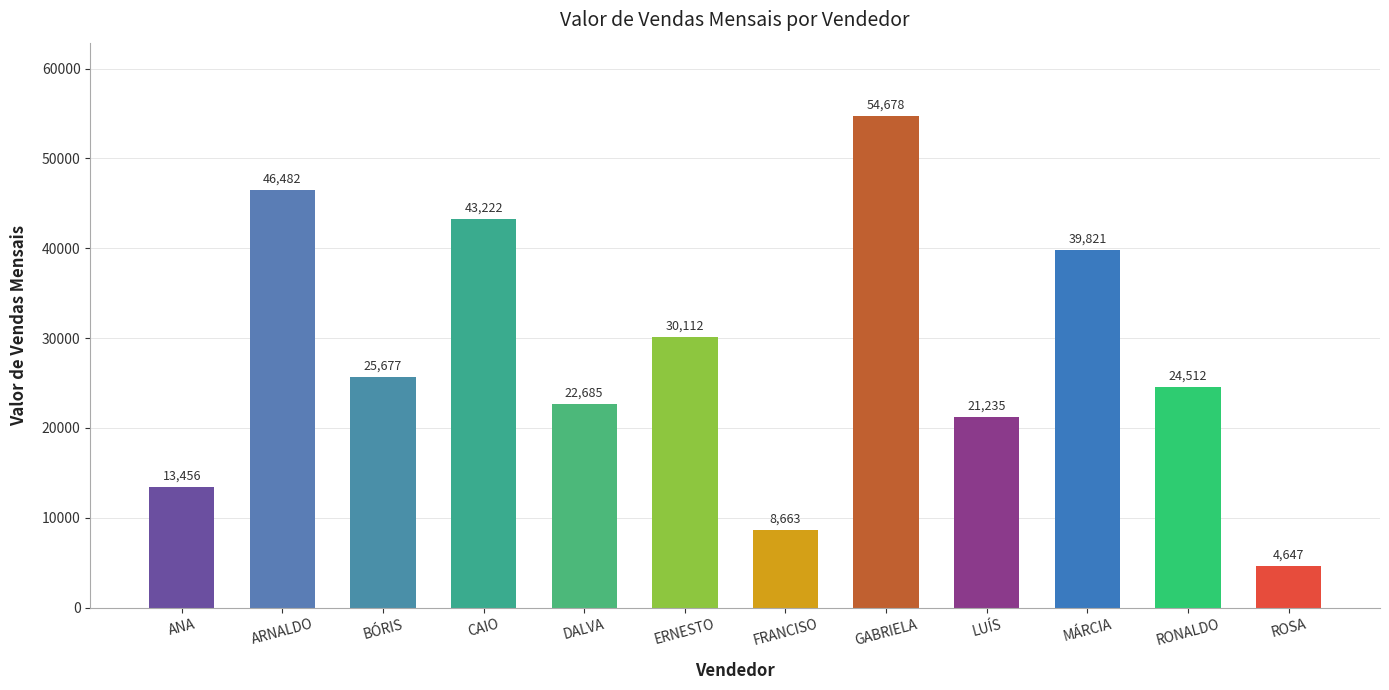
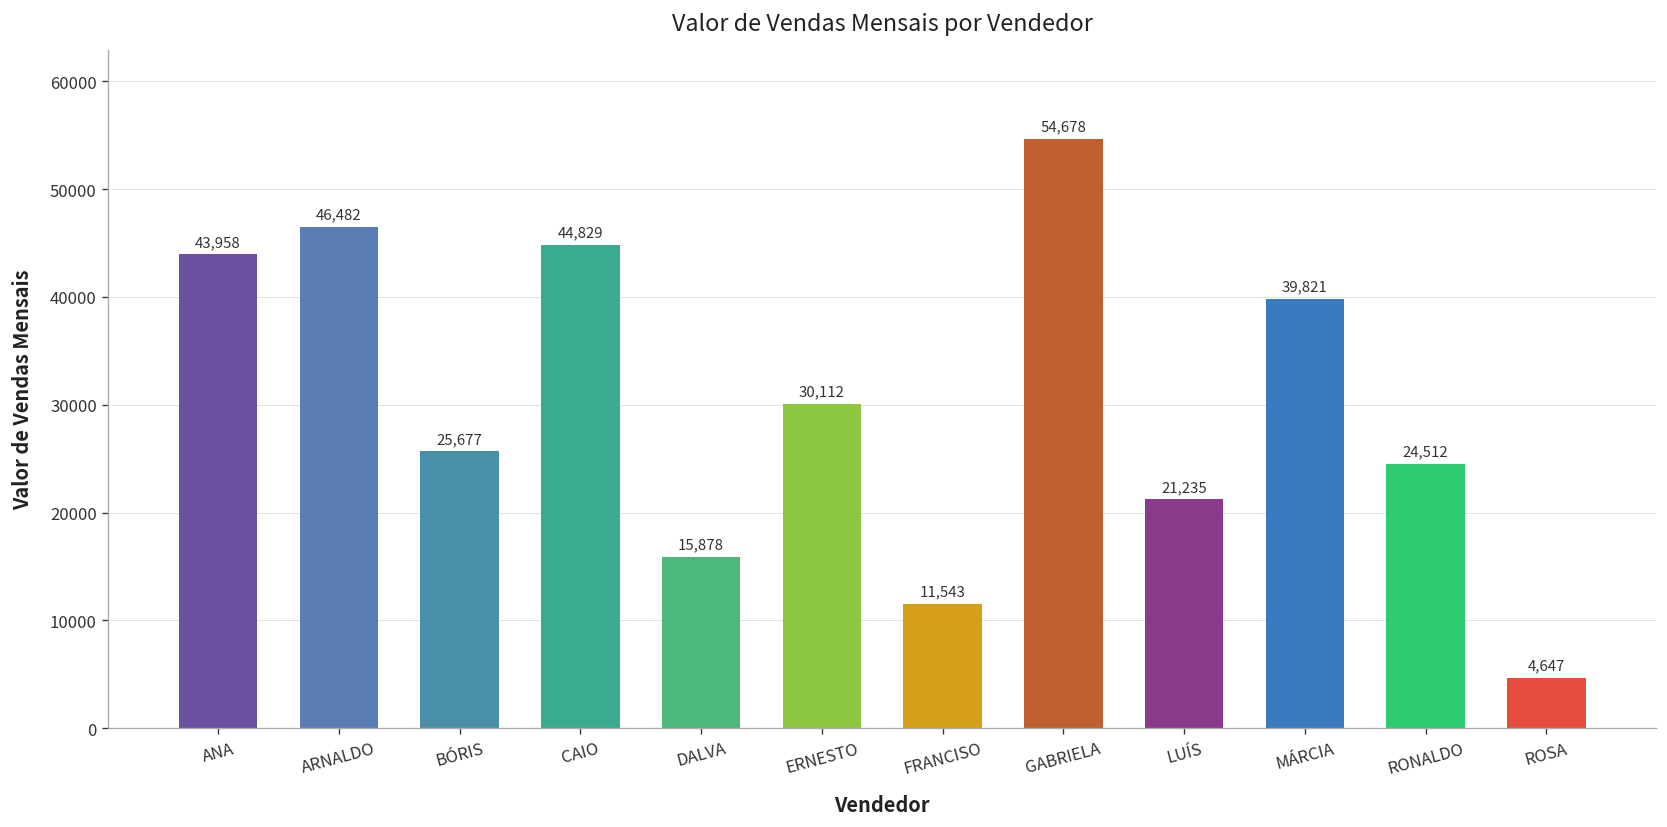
ANA: 13,456 -> 43,958
CAIO: 43,222 -> 44,829
DALVA: 22,685 -> 15,878
FRANCISO: 8,663 -> 11,543
